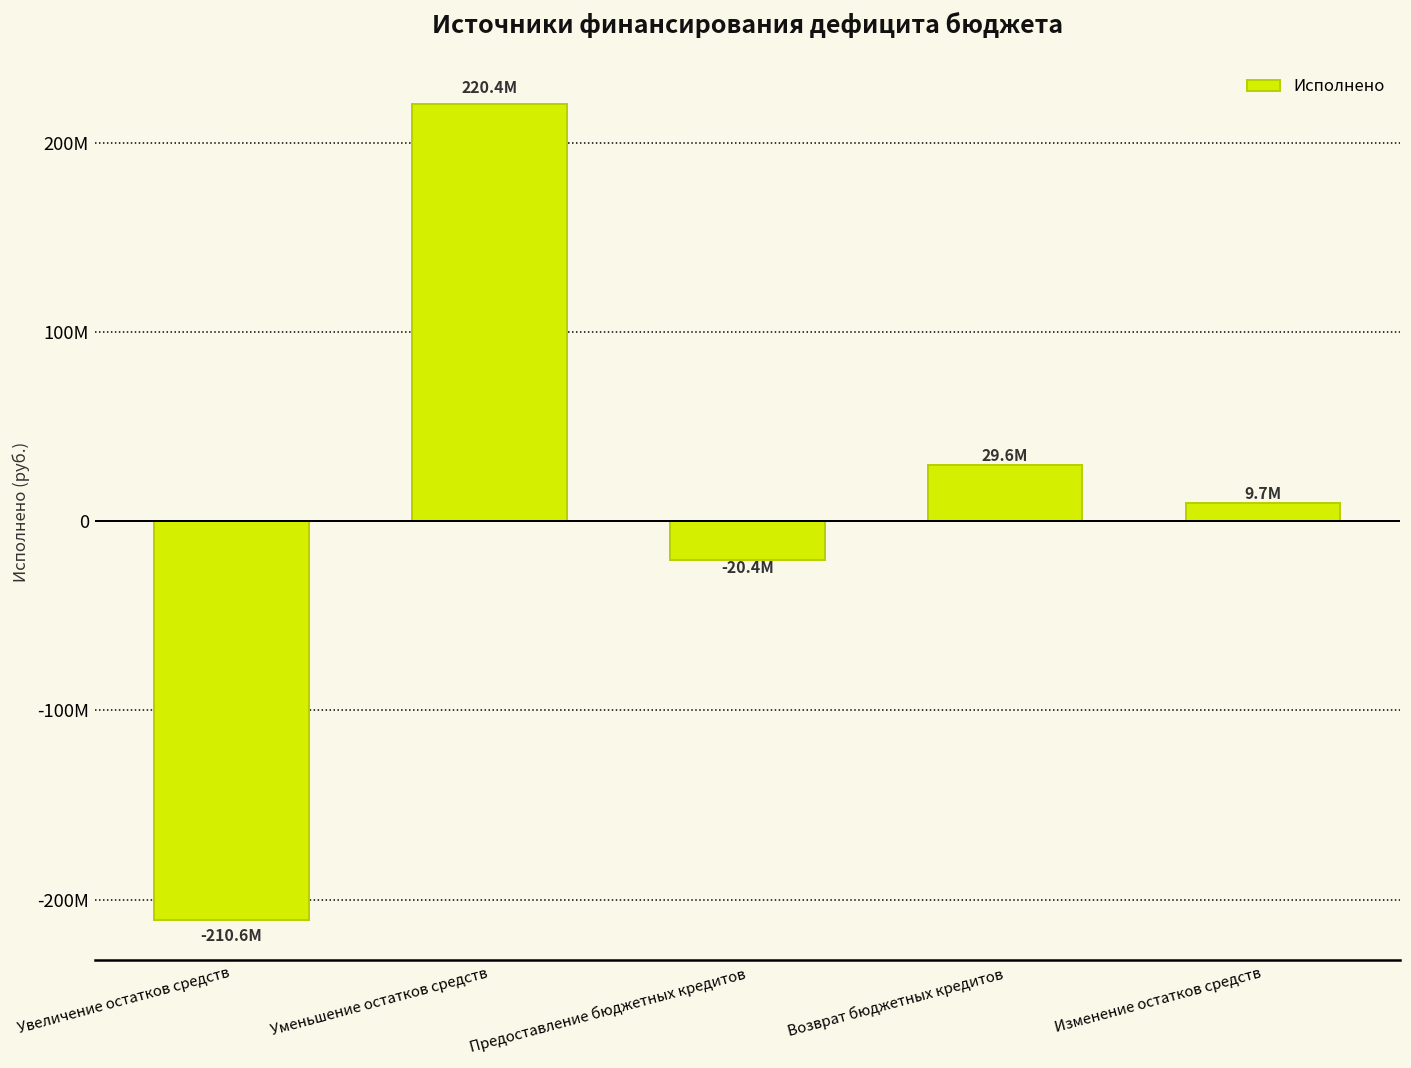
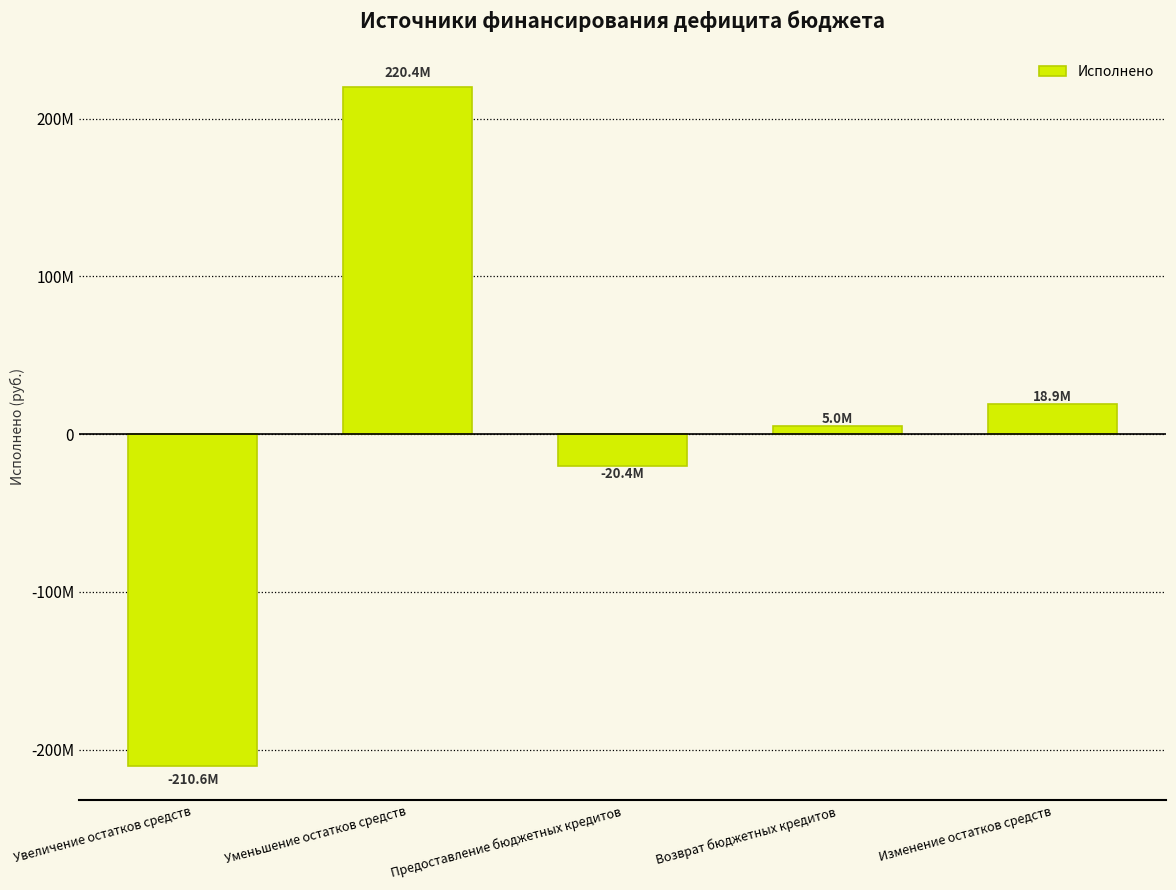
Возврат бюджетных кредитов: 29.6M -> 5.0M
Изменение остатков средств: 9.7M -> 18.9M
